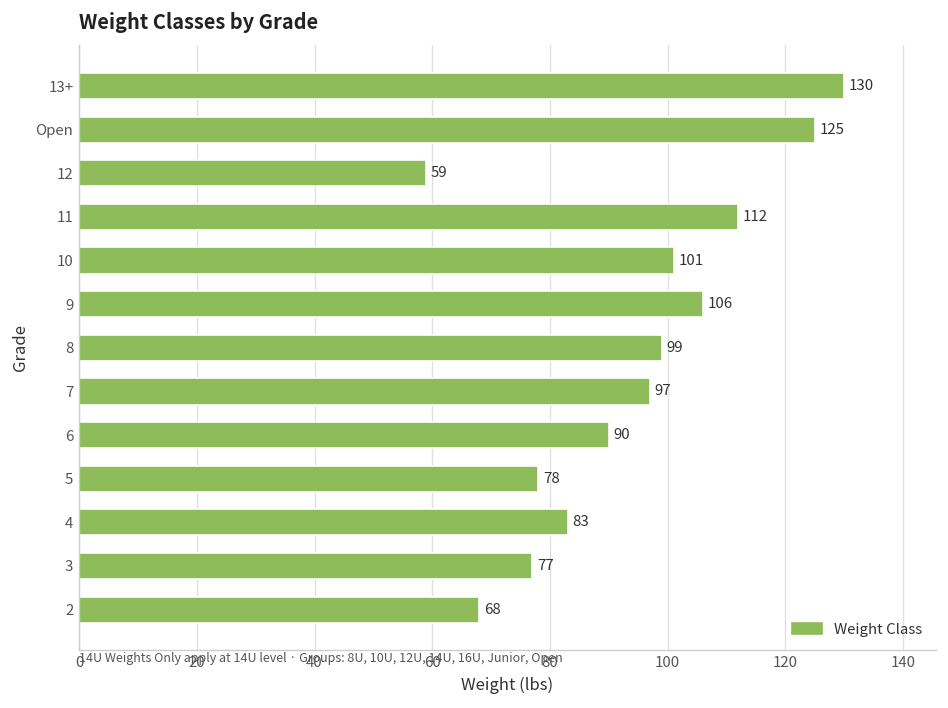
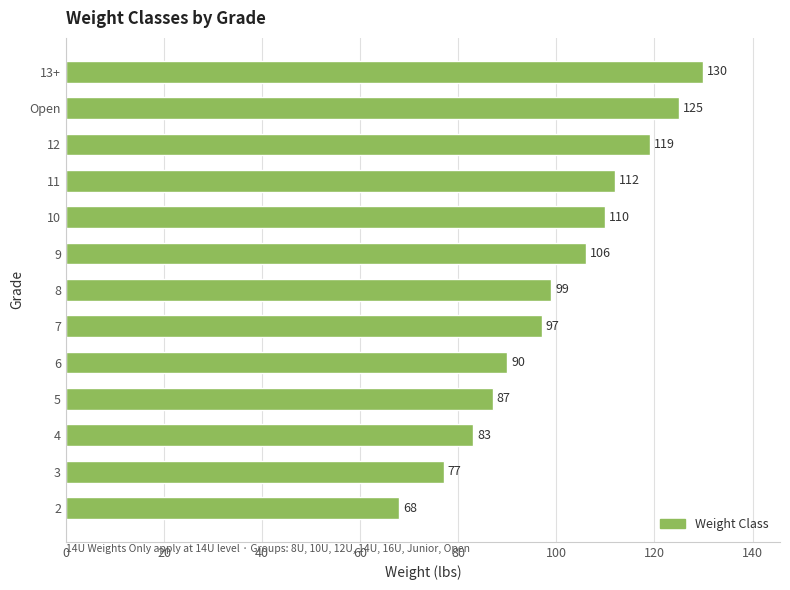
12: 59 -> 119
10: 101 -> 110
5: 78 -> 87
